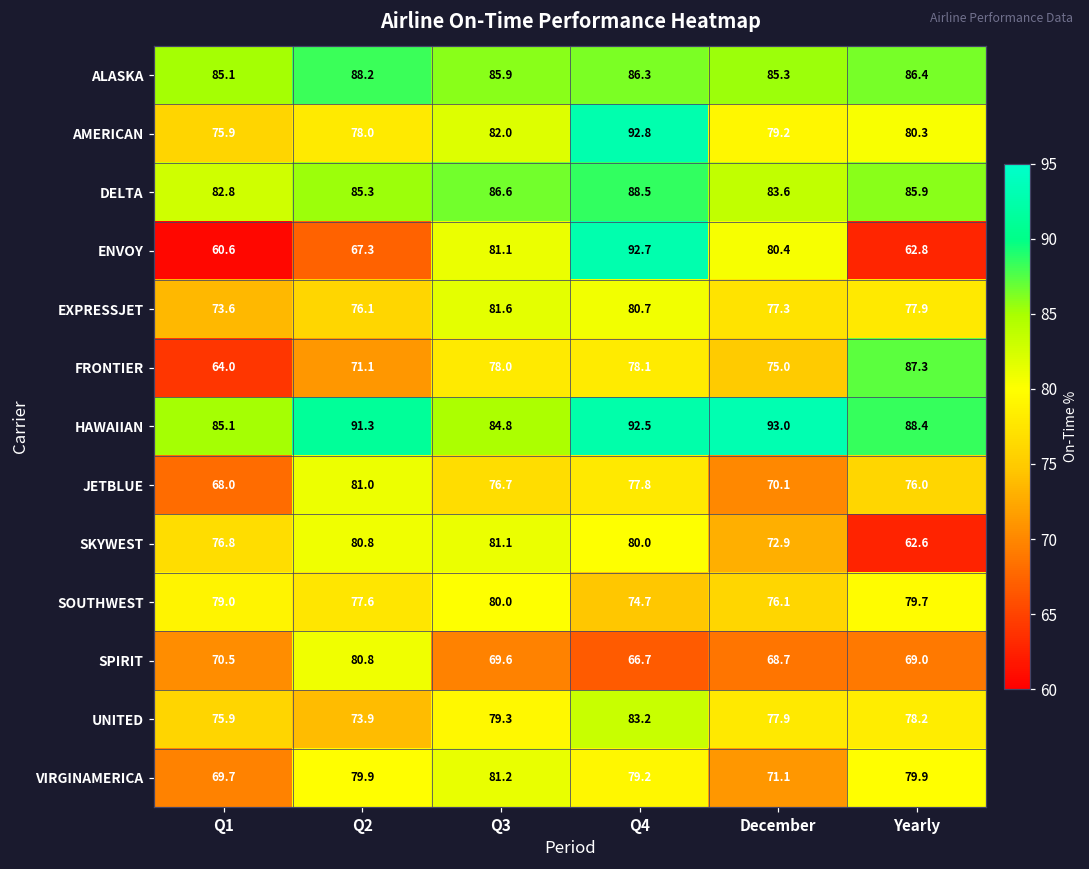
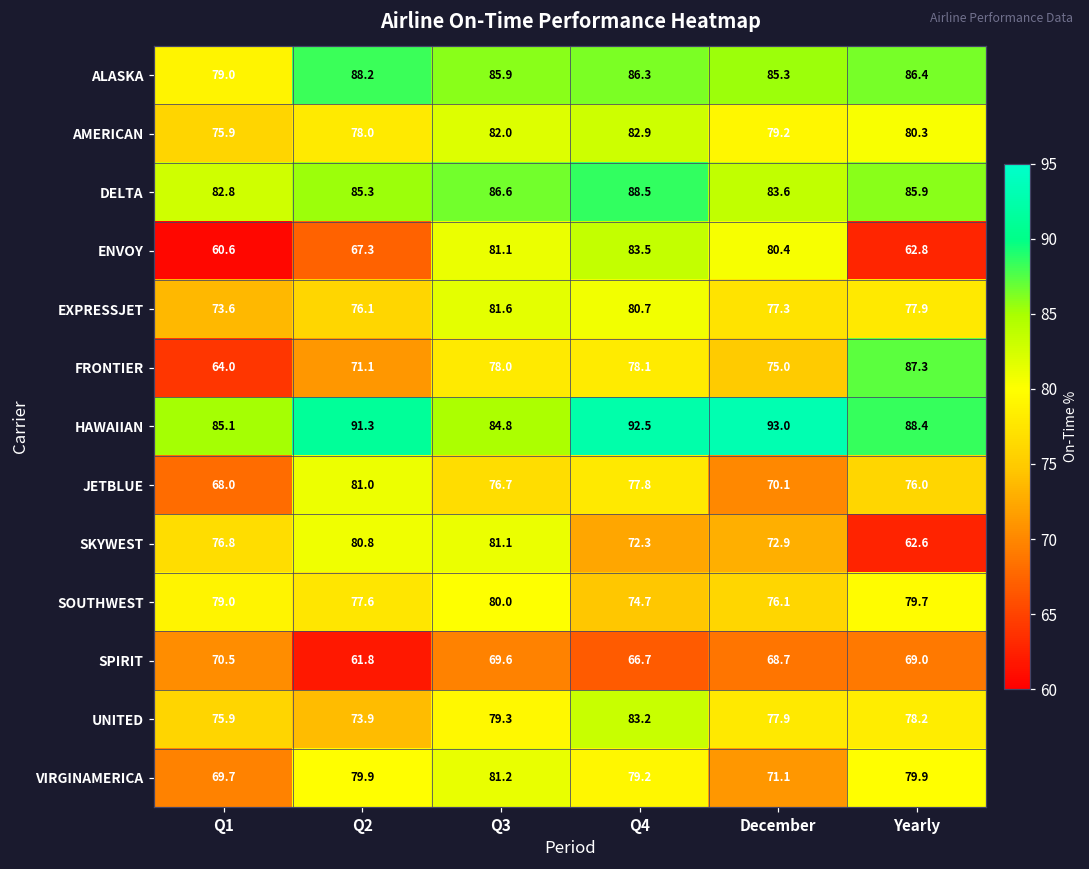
ALASKA, Q1: 85.1 -> 79.0
AMERICAN, Q4: 92.8 -> 82.9
ENVOY, Q4: 92.7 -> 83.5
SKYWEST, Q4: 80.0 -> 72.3
SPIRIT, Q2: 80.8 -> 61.8
